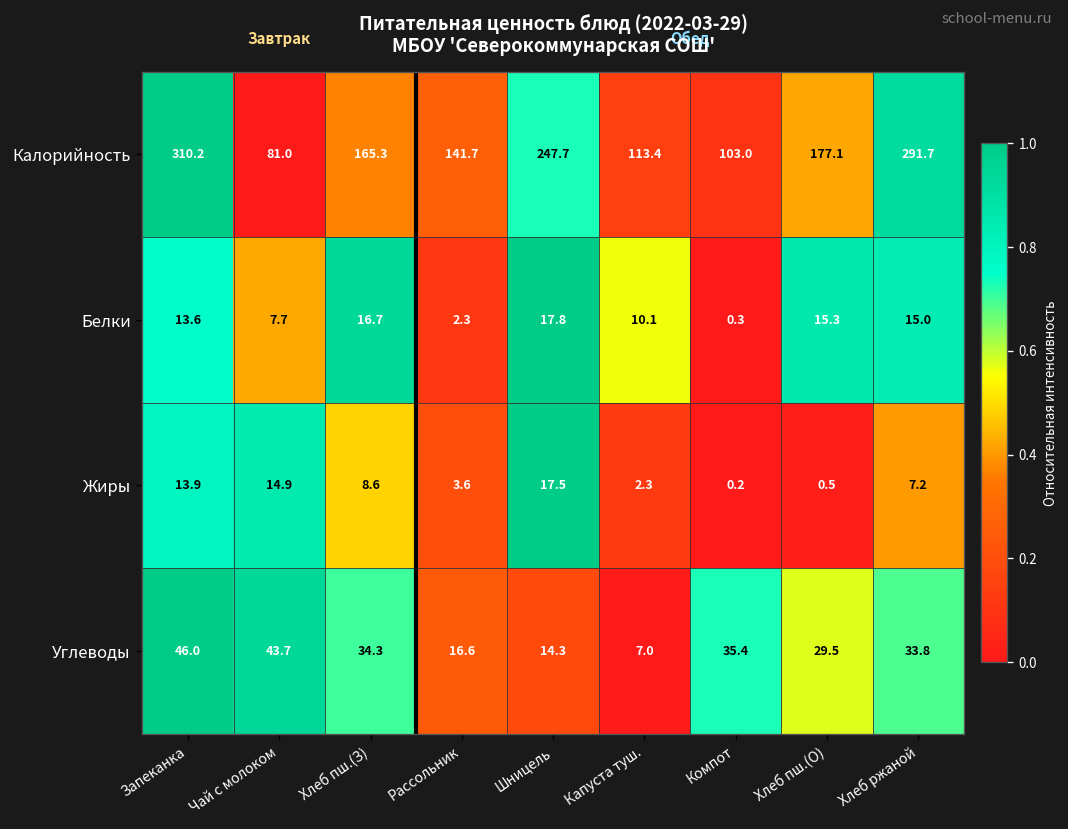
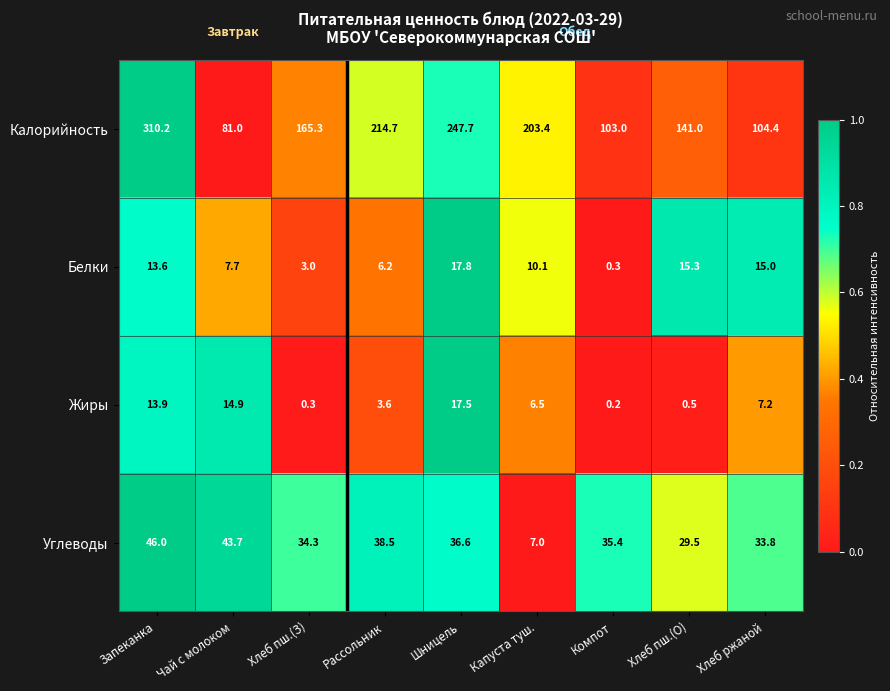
Калорийность, Рассольник: 141.7 -> 214.7
Калорийность, Капуста туш.: 113.4 -> 203.4
Калорийность, Хлеб пш.(О): 177.1 -> 141.0
Калорийность, Хлеб ржаной: 291.7 -> 104.4
Белки, Хлеб пш.(З): 16.7 -> 3.0
Белки, Рассольник: 2.3 -> 6.2
Жиры, Хлеб пш.(З): 8.6 -> 0.3
Жиры, Капуста туш.: 2.3 -> 6.5
Углеводы, Рассольник: 16.6 -> 38.5
Углеводы, Шницель: 14.3 -> 36.6
